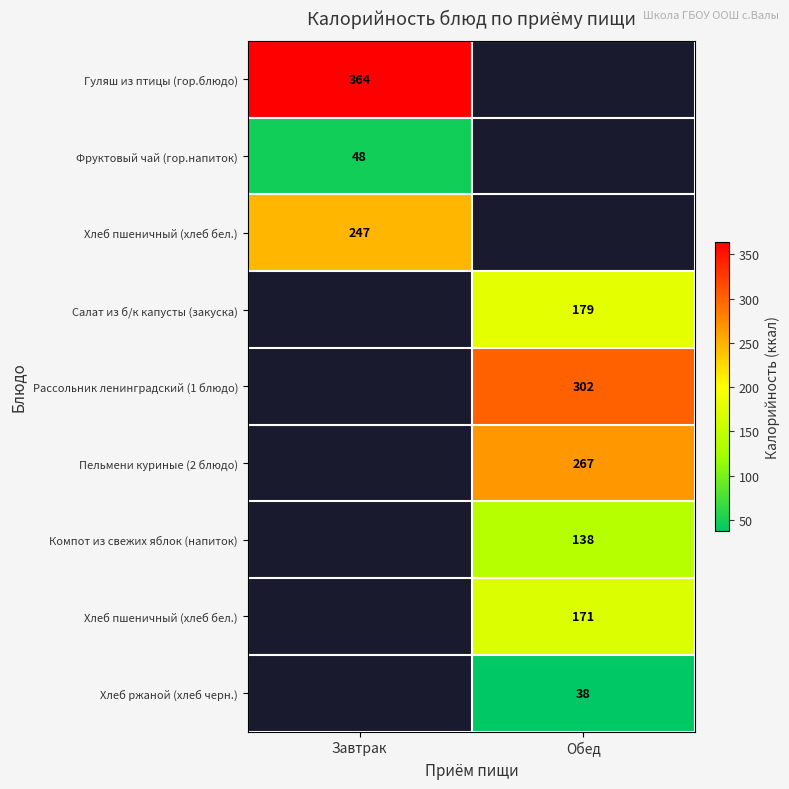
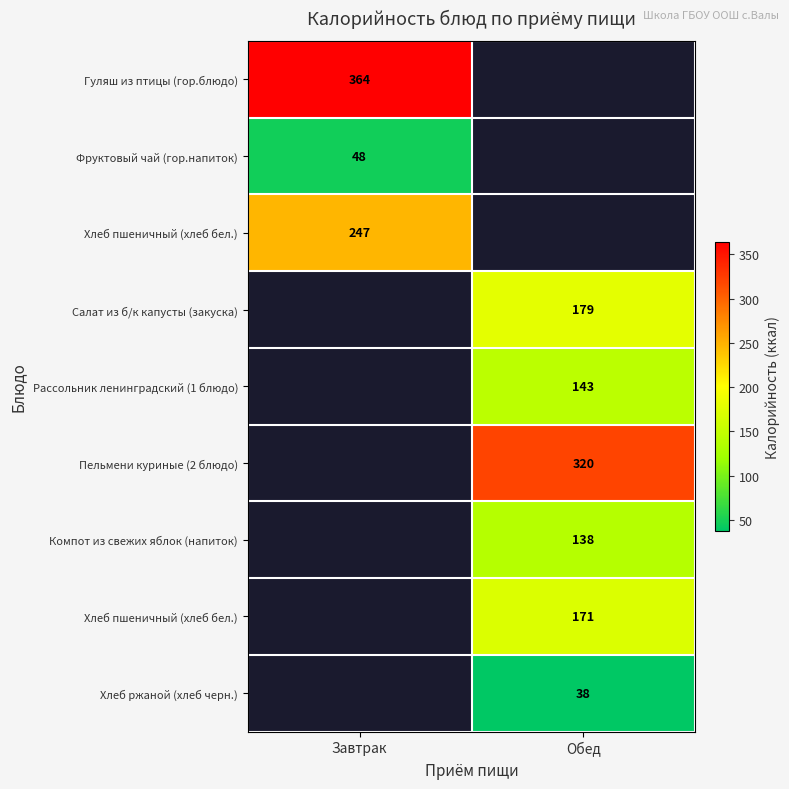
Рассольник ленинградский (1 блюдо), Обед: 302 -> 143
Пельмени куриные (2 блюдо), Обед: 267 -> 320
